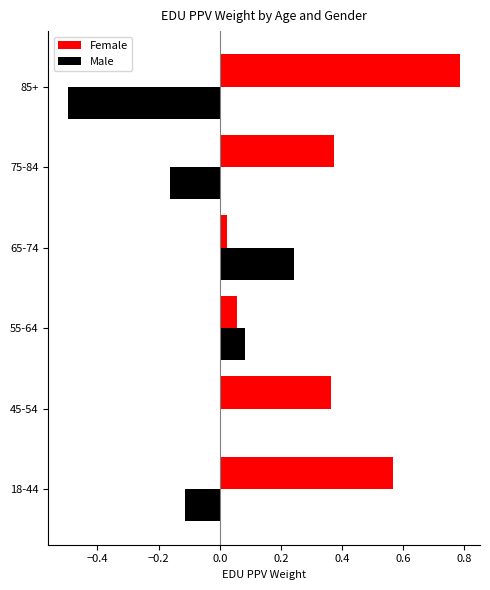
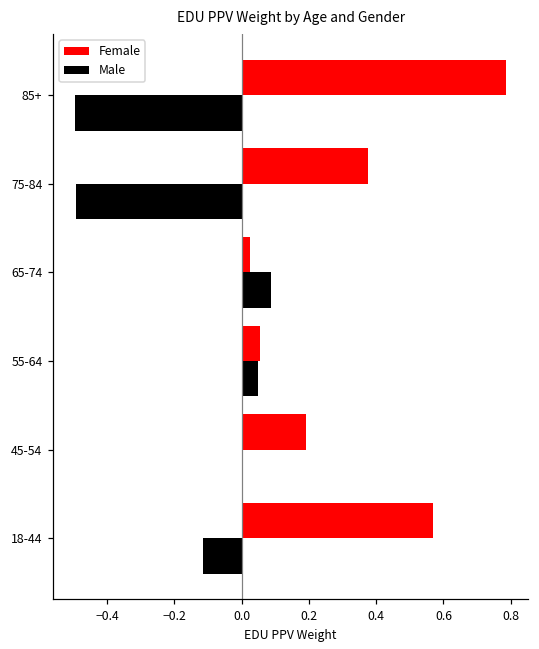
Male, 75-84: -0.16 -> -0.49
Male, 65-74: 0.24 -> 0.09
Male, 55-64: 0.08 -> 0.05
Female, 45-54: 0.37 -> 0.19
